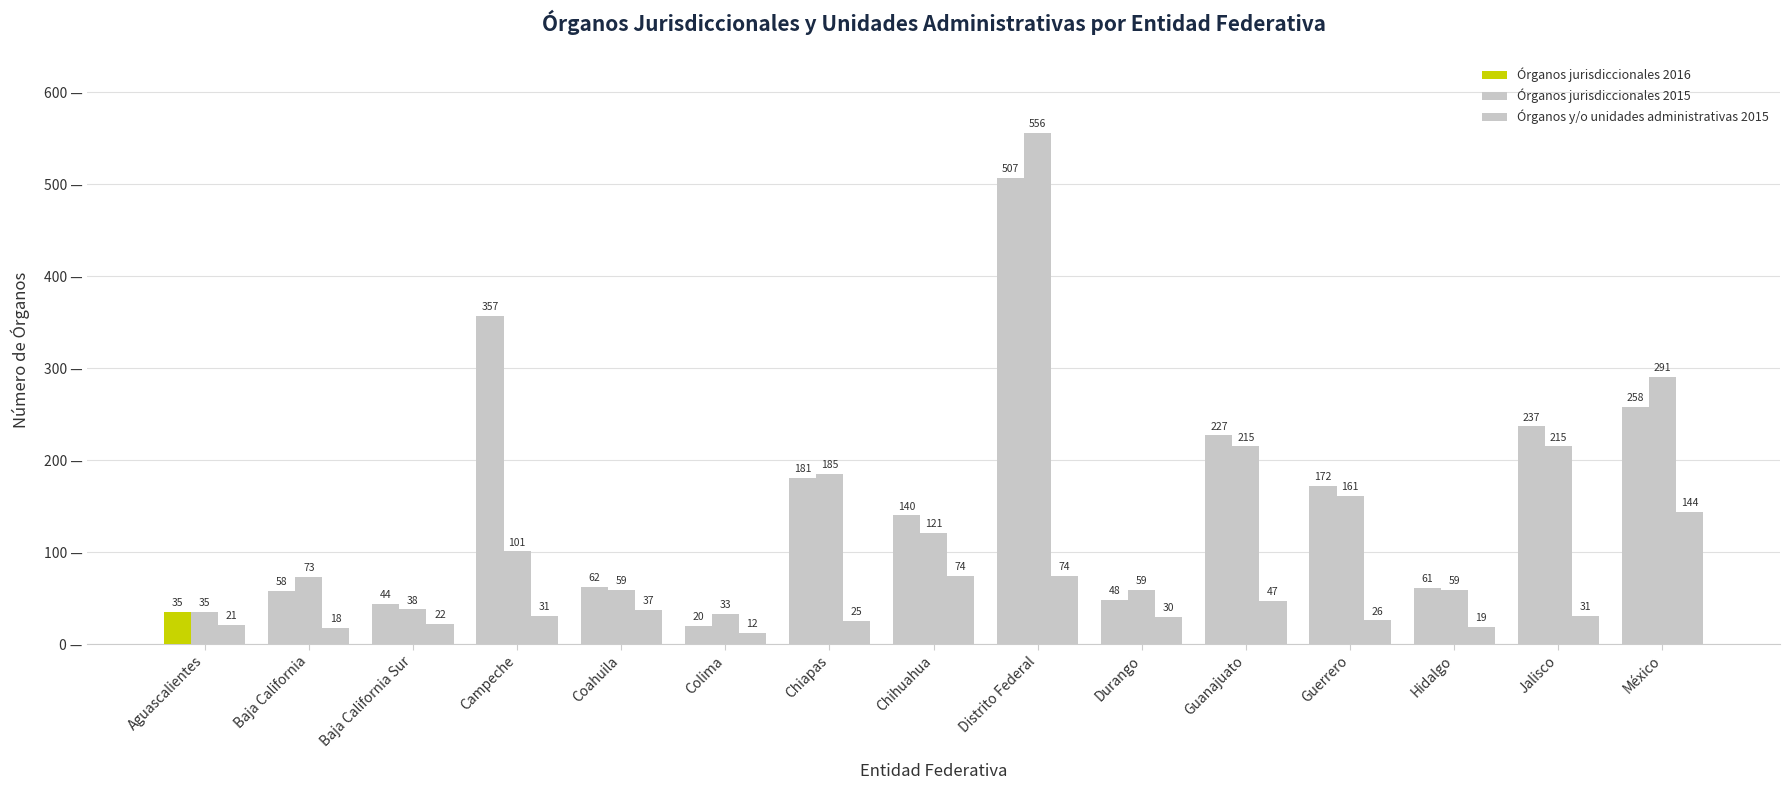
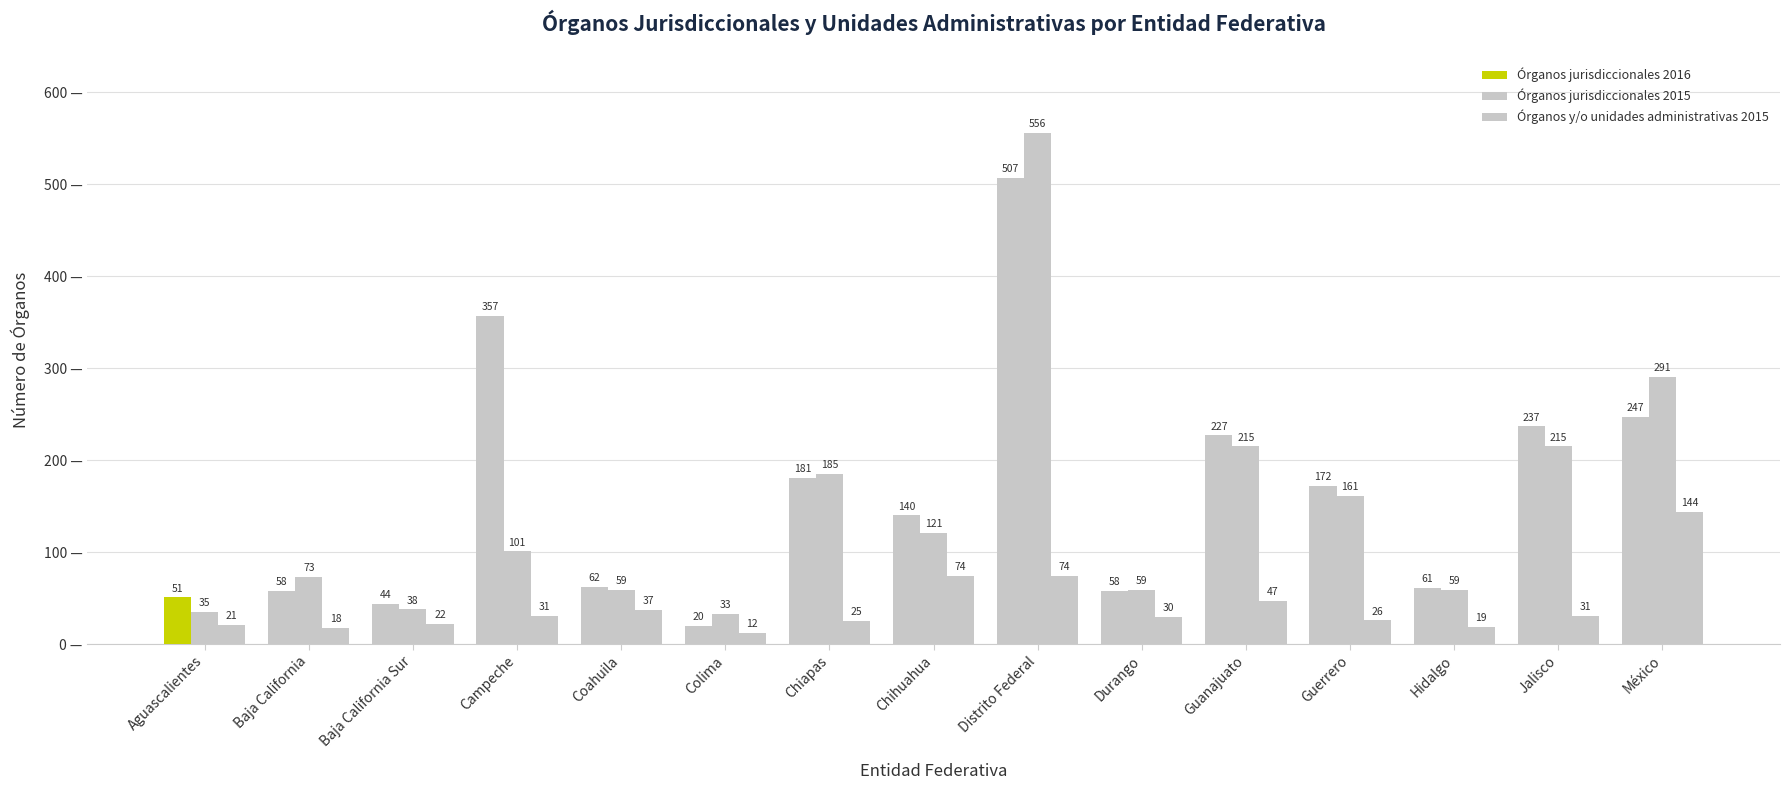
Órganos jurisdiccionales 2016, Aguascalientes: 35 -> 51
Órganos jurisdiccionales 2016, Durango: 48 -> 58
Órganos jurisdiccionales 2016, México: 258 -> 247
